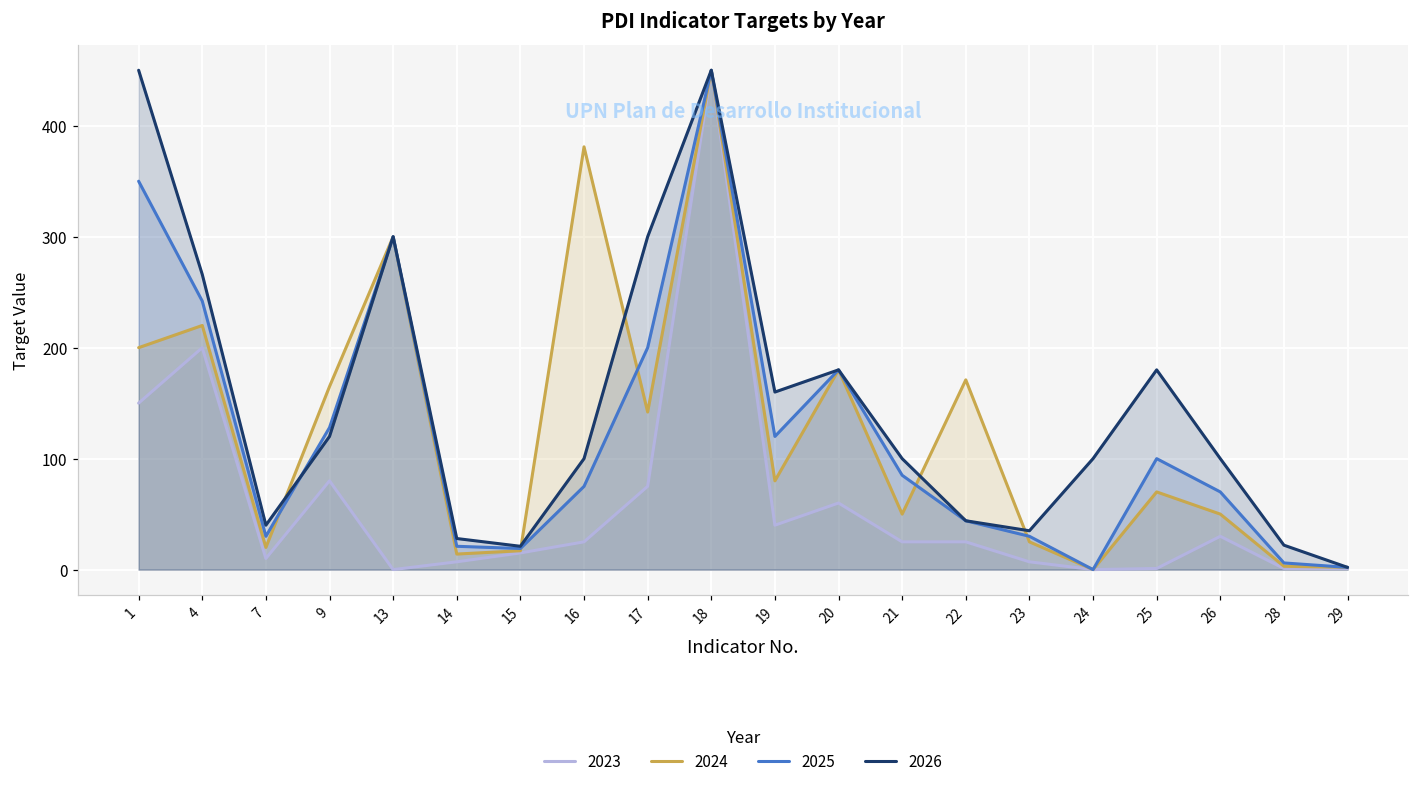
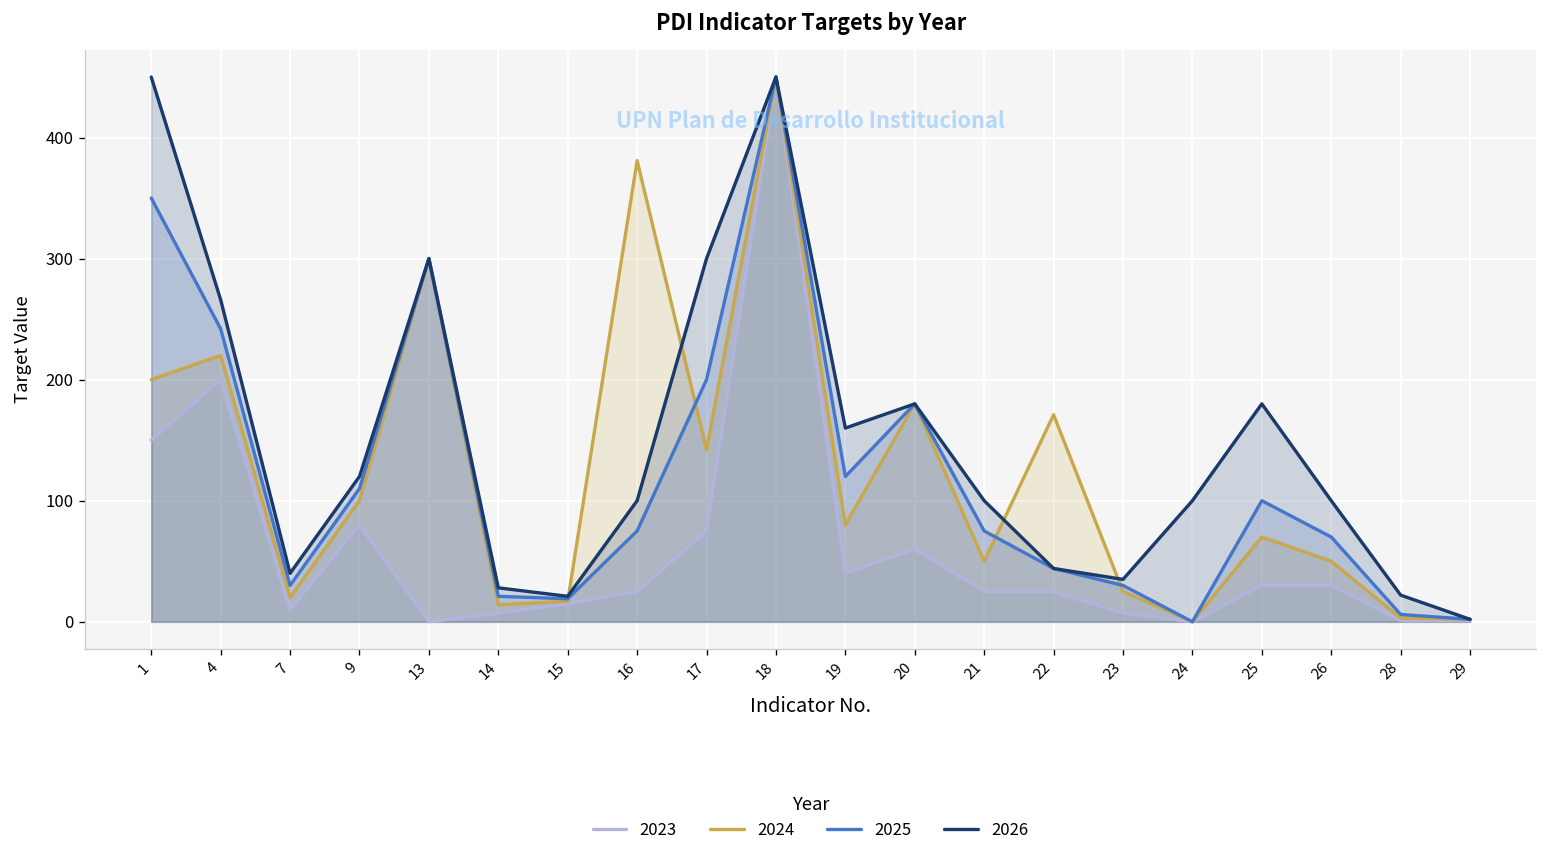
2024, 9: 165 -> 100
2025, 9: 128 -> 110
2025, 21: 85 -> 75
2023, 25: 1 -> 30
